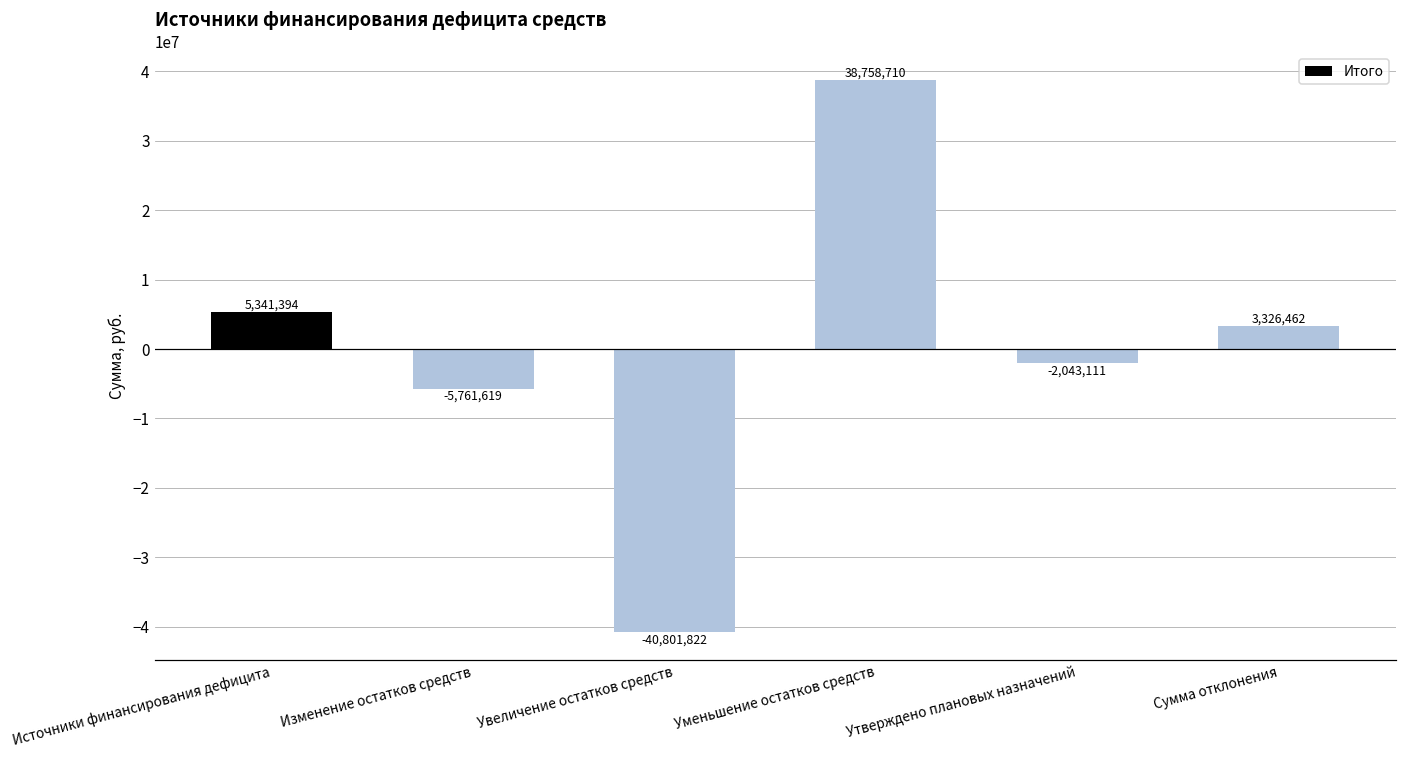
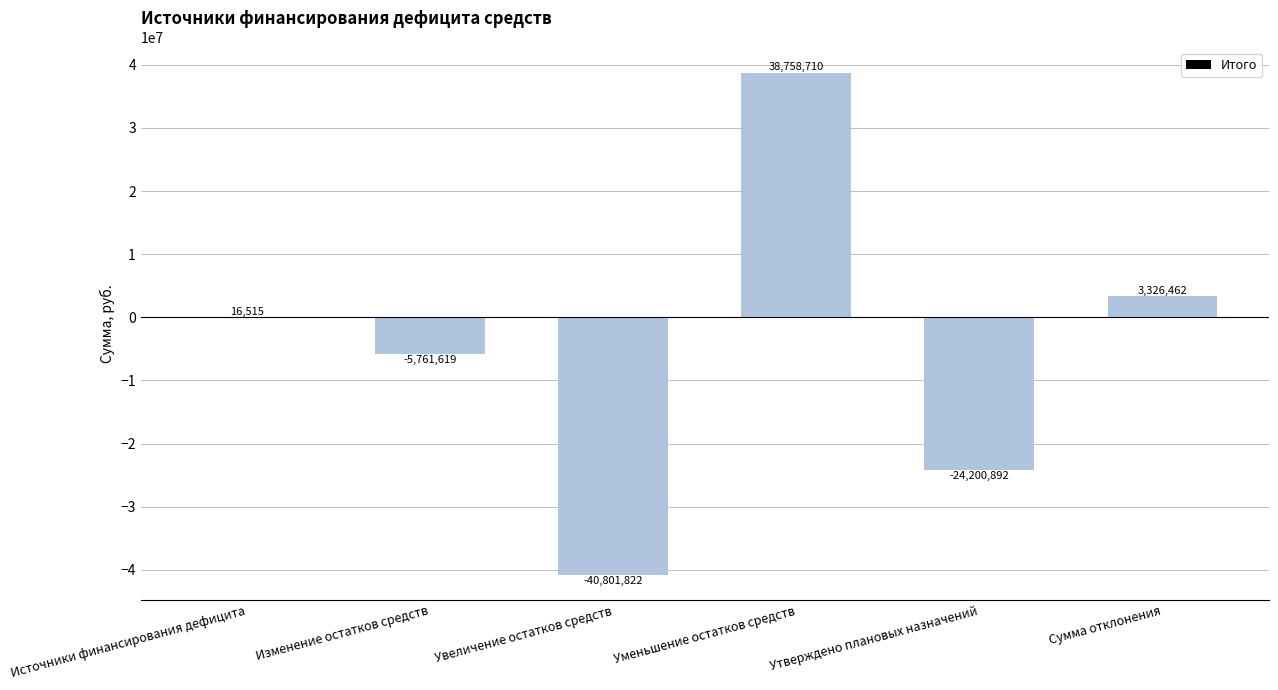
Источники финансирования дефицита: 5,341,394 -> 16,515
Утверждено плановых назначений: -2,043,111 -> -24,200,892
